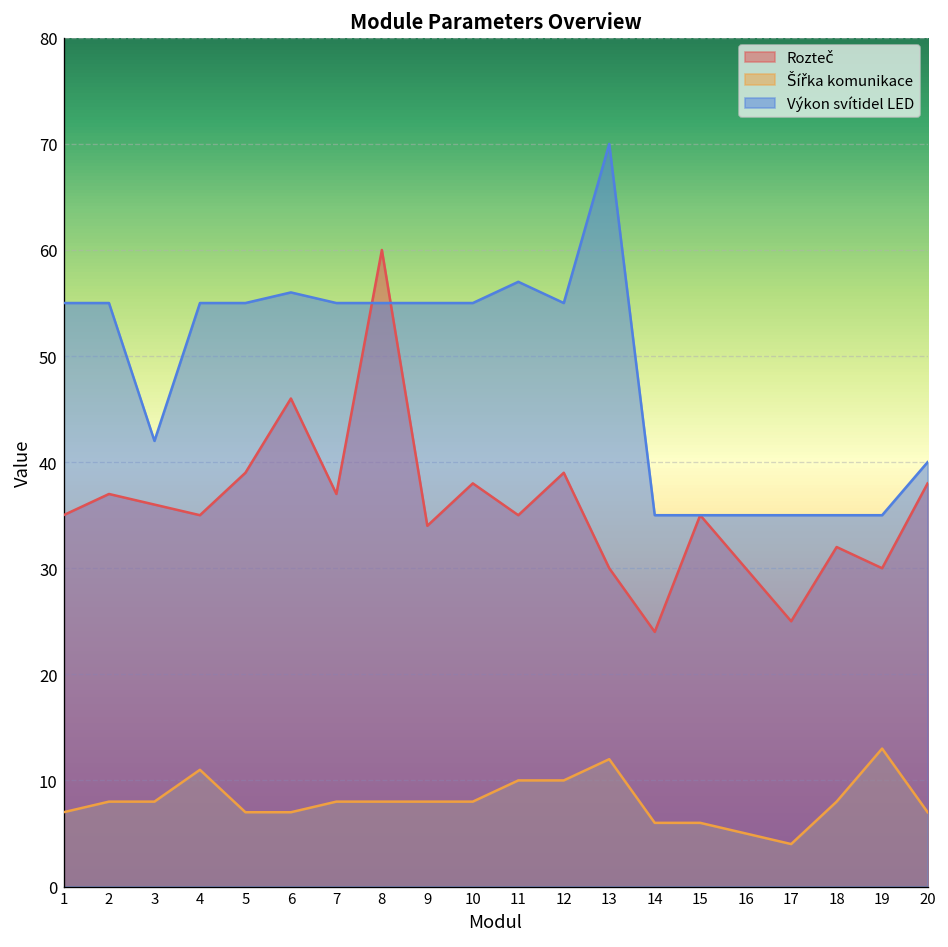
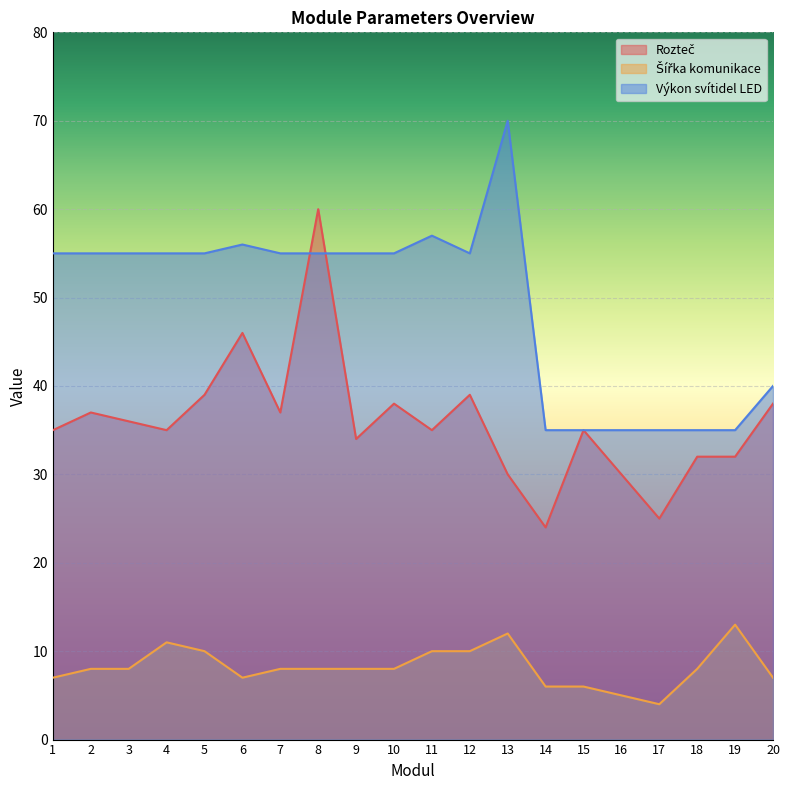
Výkon svítidel LED, 3: 42 -> 55
Šířka komunikace, 5: 7 -> 10
Rozteč, 19: 30 -> 32
